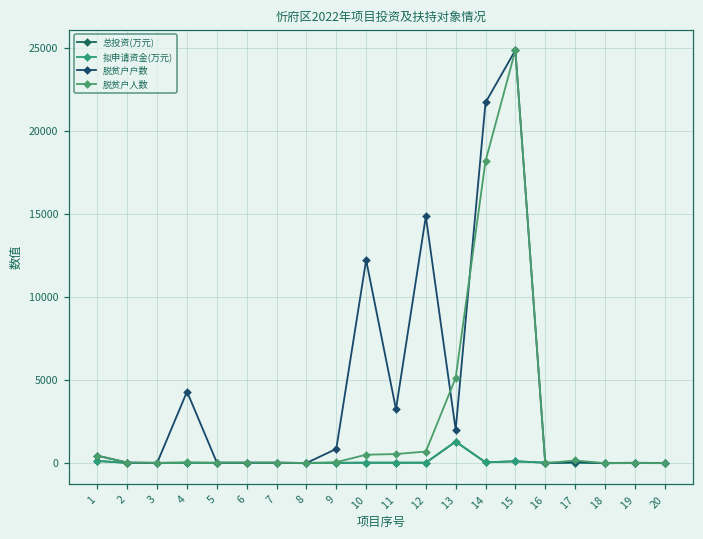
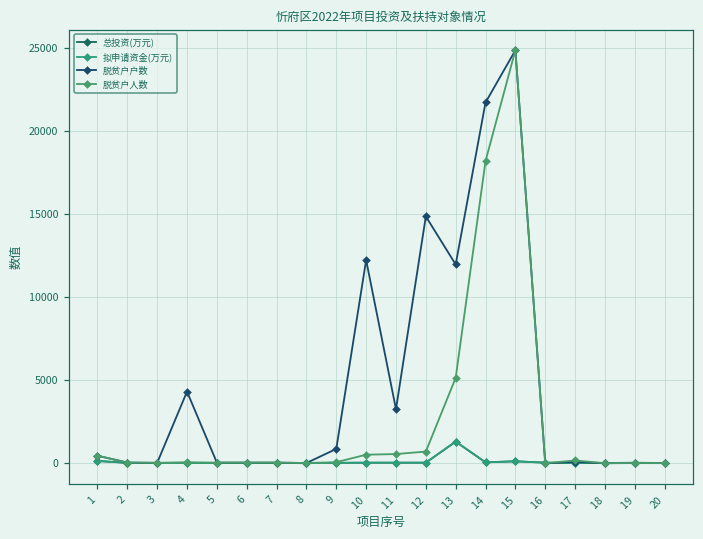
脱贫户户数, 13: 2000 -> 12000
